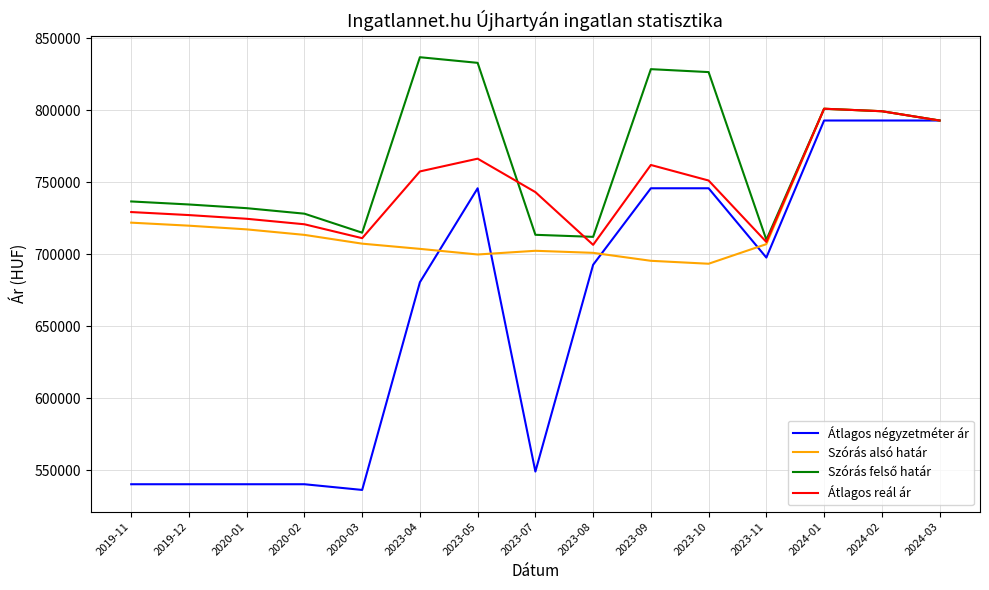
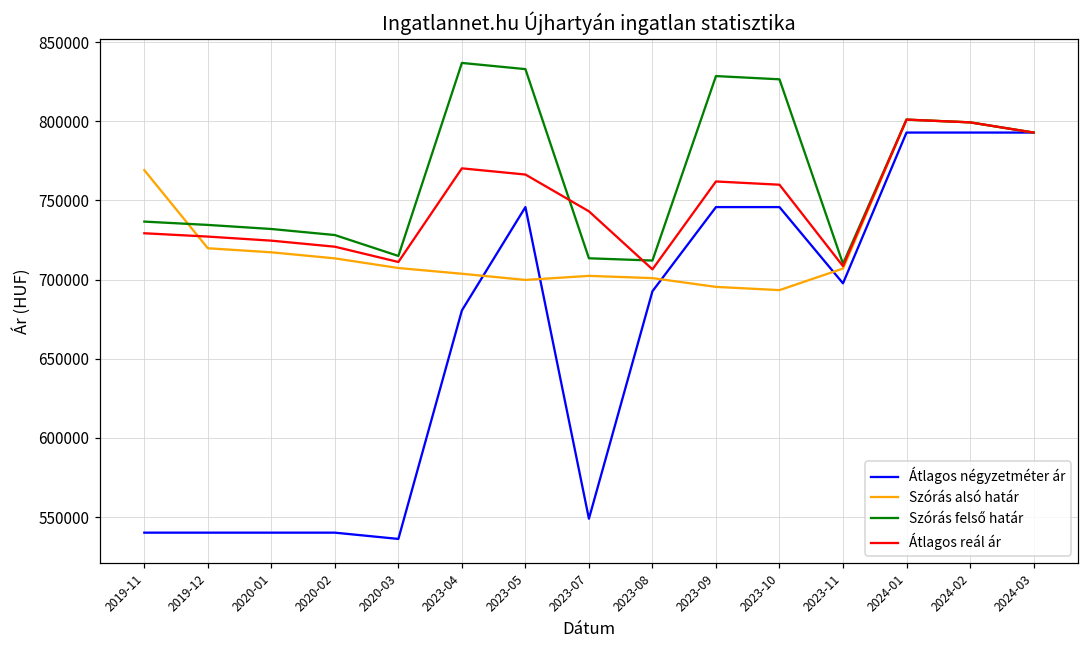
Szórás alsó határ, 2019-11: 722000 -> 769000
Átlagos reál ár, 2023-04: 758000 -> 770000
Átlagos reál ár, 2023-10: 751000 -> 760000
